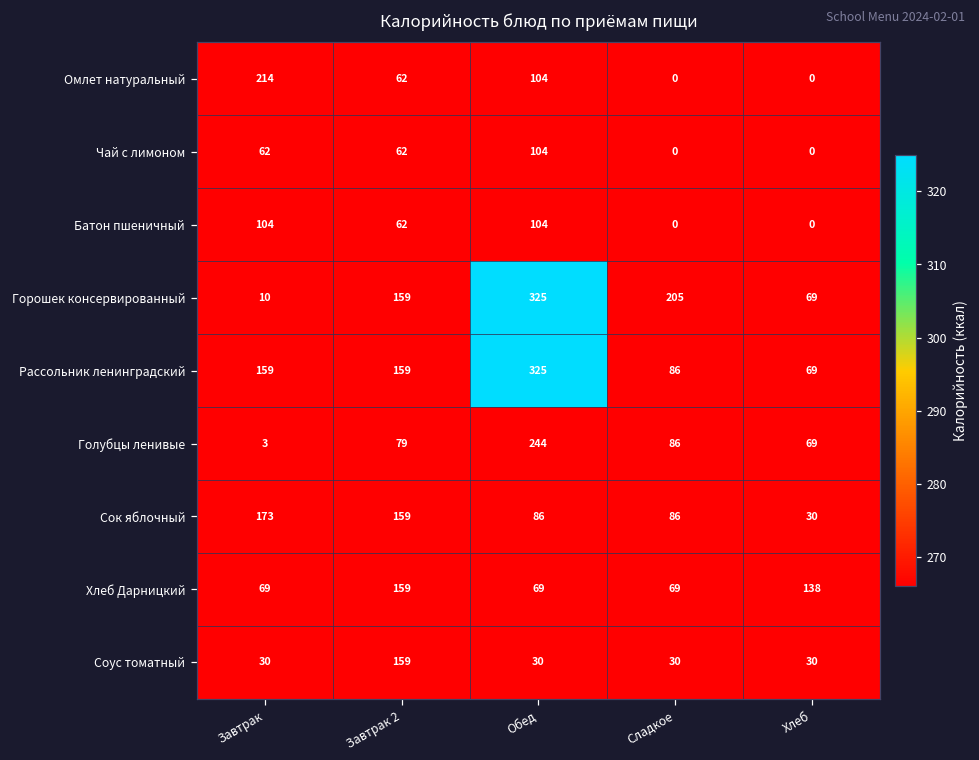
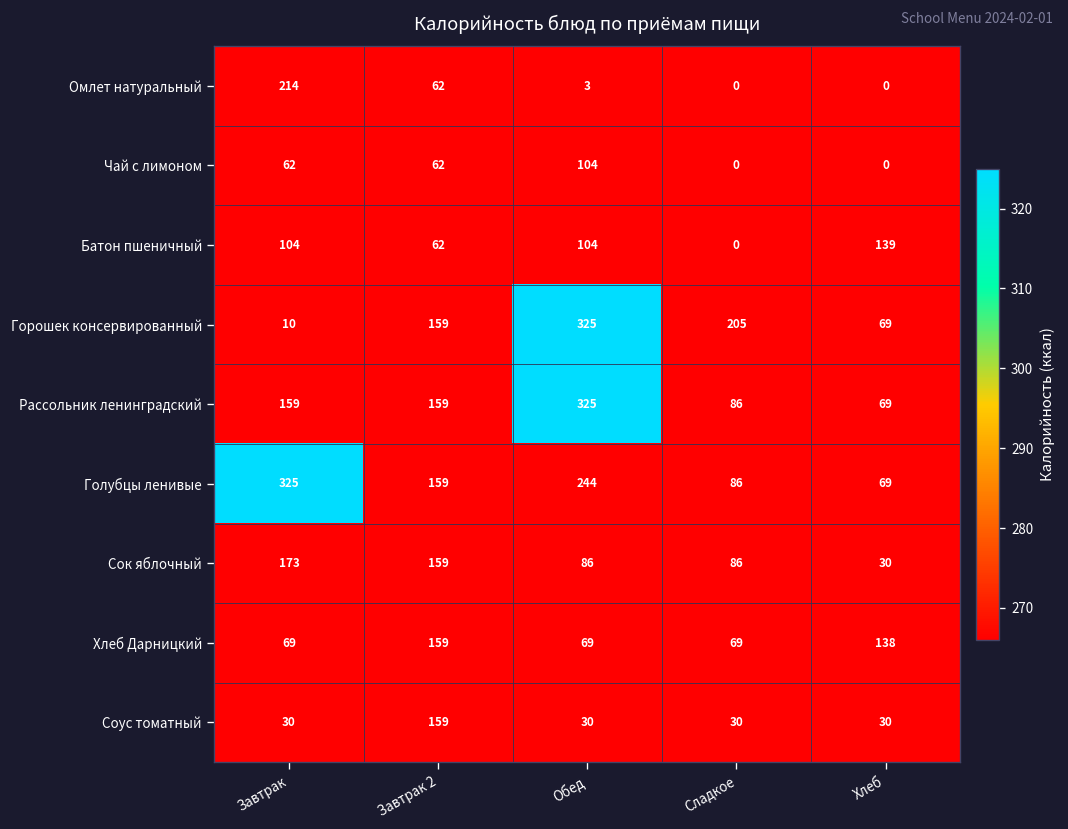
Омлет натуральный, Обед: 104 -> 3
Батон пшеничный, Хлеб: 0 -> 139
Голубцы ленивые, Завтрак: 3 -> 325
Голубцы ленивые, Завтрак 2: 79 -> 159
